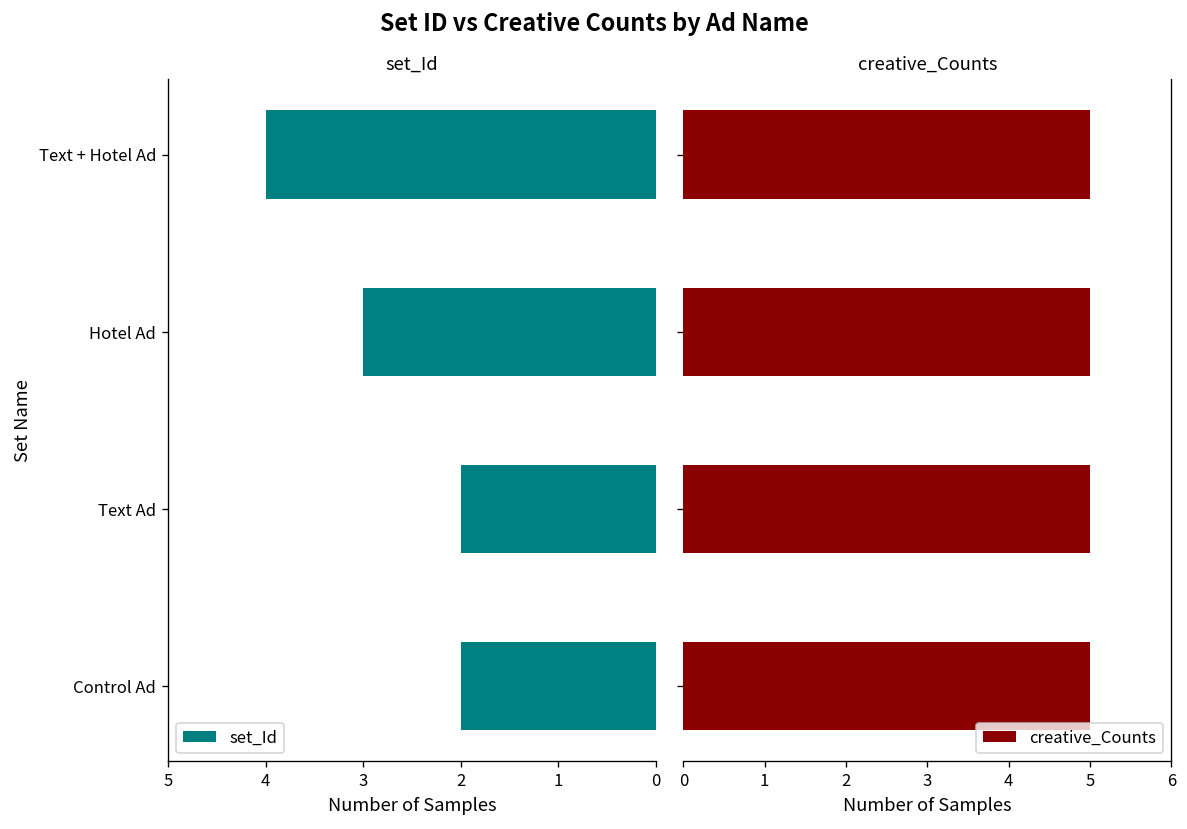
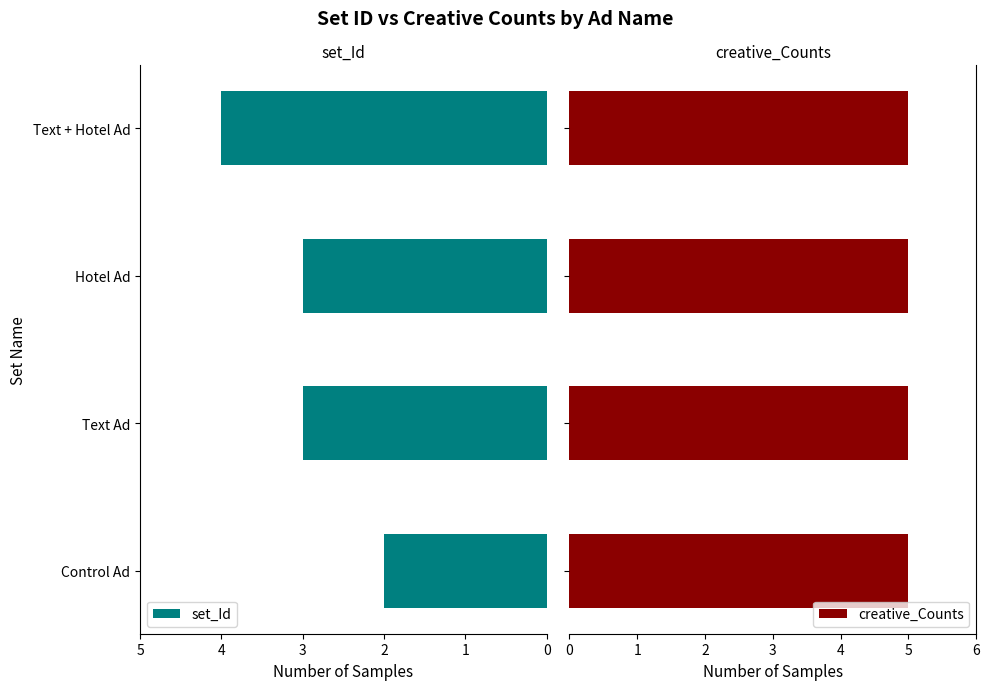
set_Id, Text Ad: 2 -> 3
